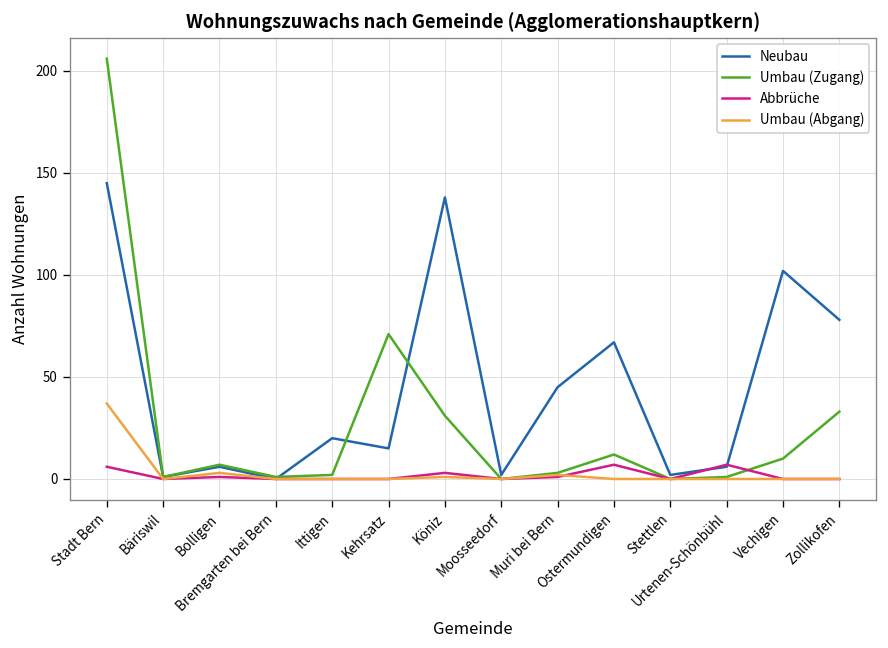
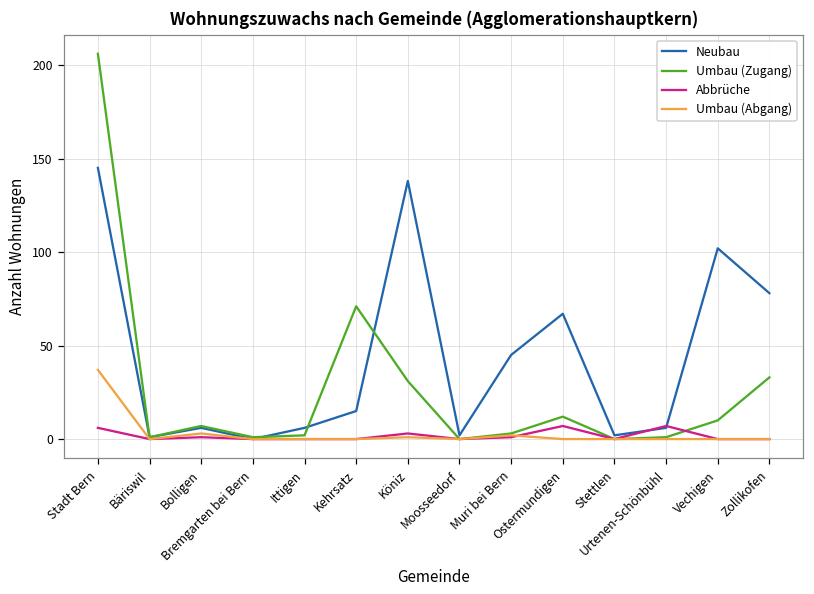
Neubau, Ittigen: 20 -> 6
